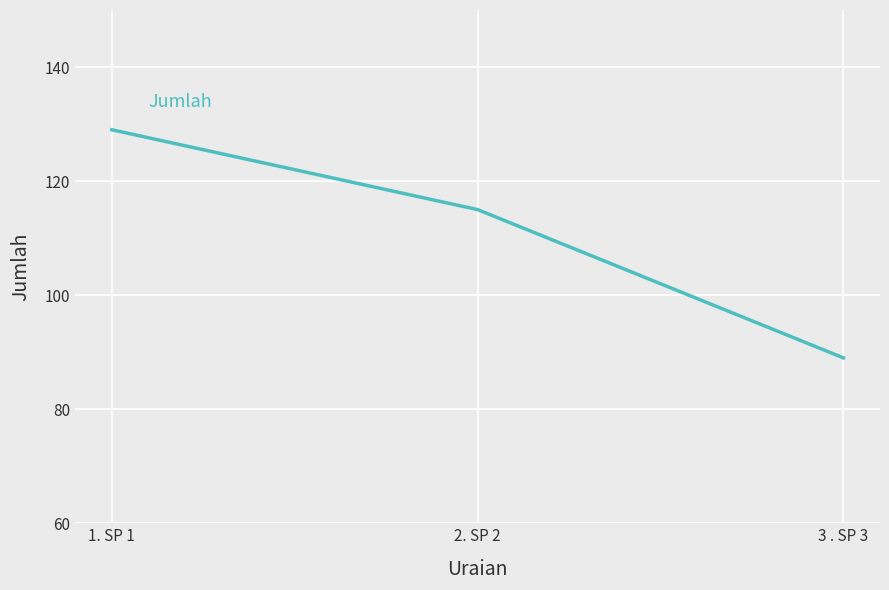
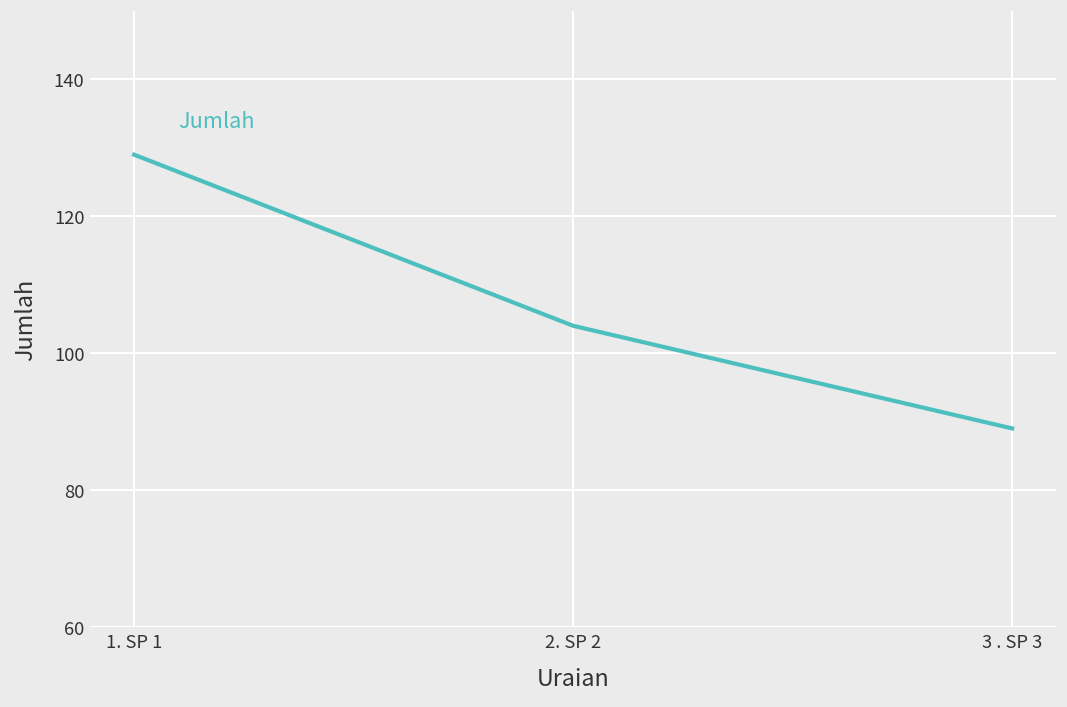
2. SP 2: 115 -> 104
